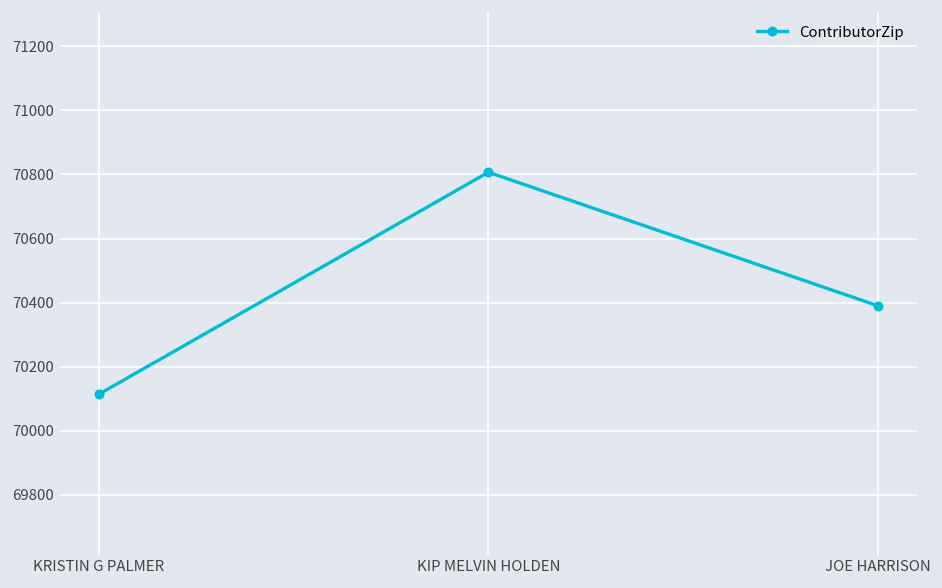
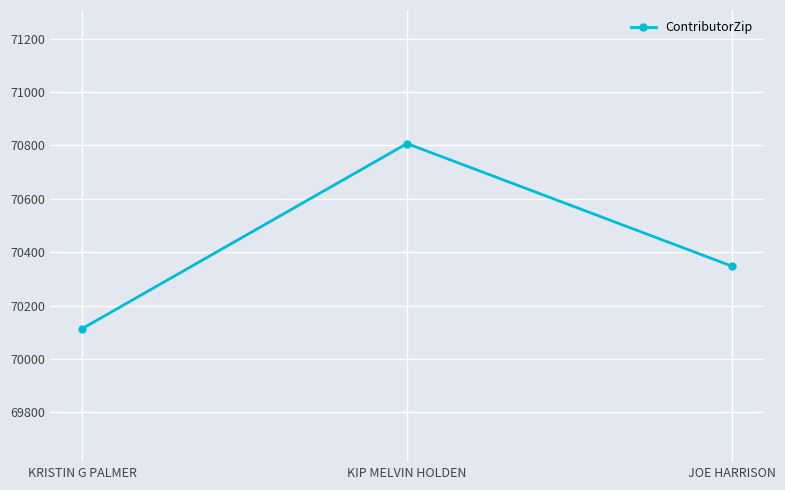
JOE HARRISON: 70390 -> 70350
